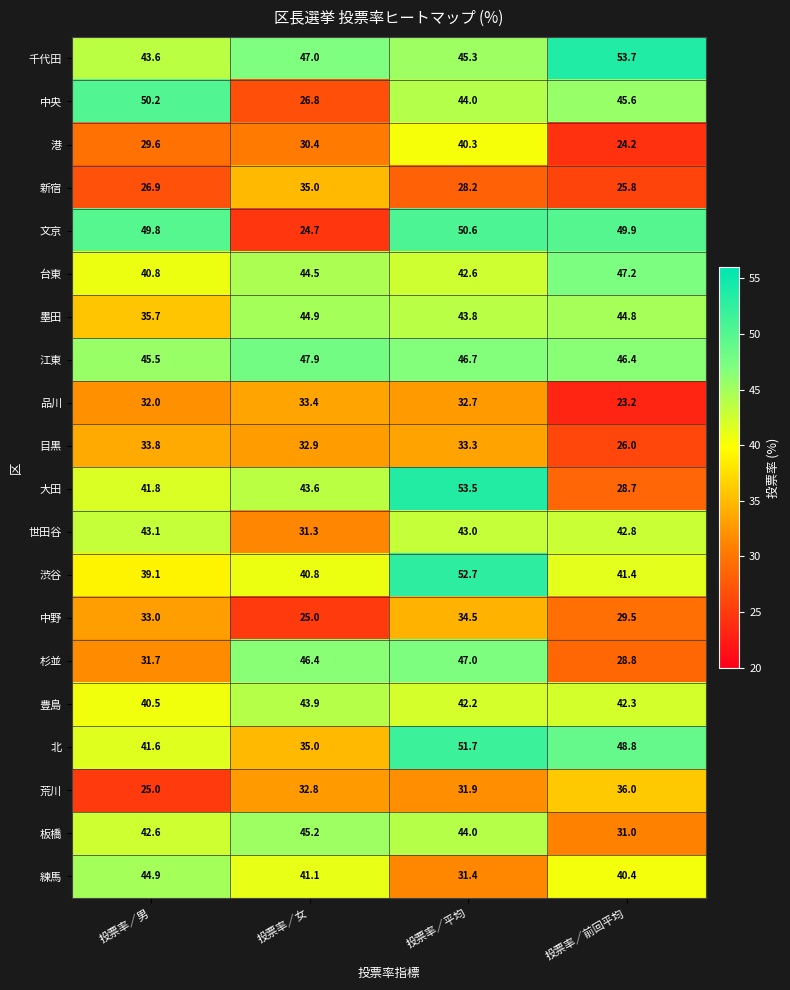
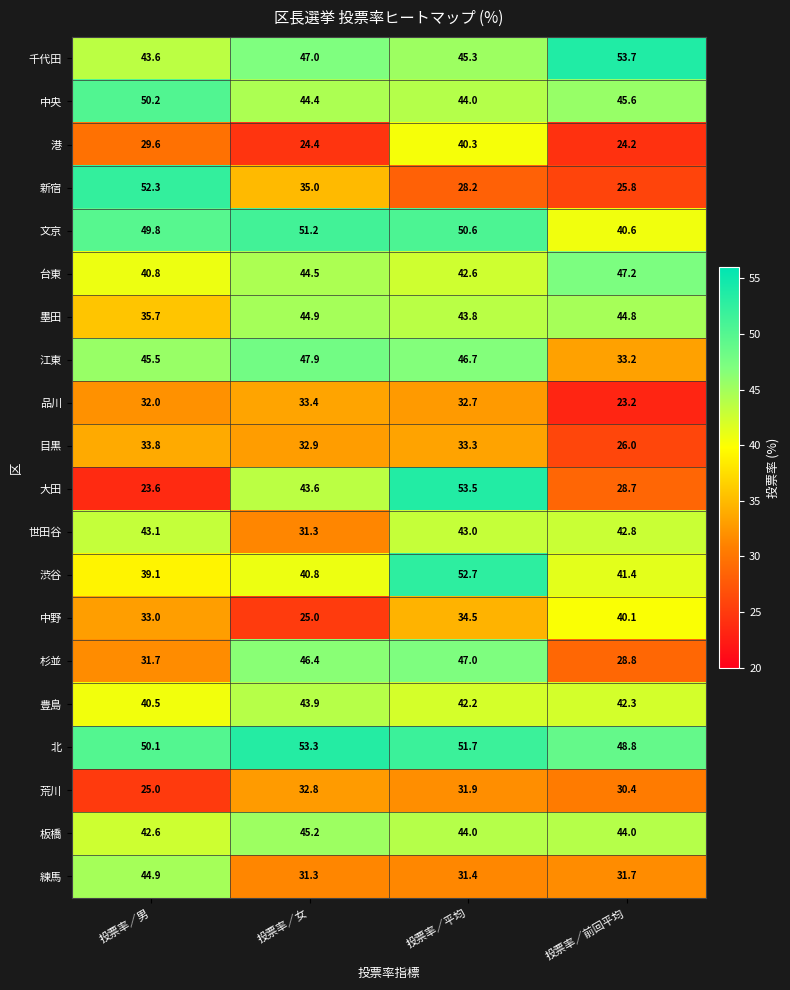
中央, 投票率／女: 26.8 -> 44.4
港, 投票率／女: 30.4 -> 24.4
新宿, 投票率／男: 26.9 -> 52.3
文京, 投票率／女: 24.7 -> 51.2
文京, 投票率／前回平均: 49.9 -> 40.6
江東, 投票率／前回平均: 46.4 -> 33.2
大田, 投票率／男: 41.8 -> 23.6
中野, 投票率／前回平均: 29.5 -> 40.1
北, 投票率／男: 41.6 -> 50.1
北, 投票率／女: 35.0 -> 53.3
荒川, 投票率／前回平均: 36.0 -> 30.4
板橋, 投票率／前回平均: 31.0 -> 44.0
練馬, 投票率／女: 41.1 -> 31.3
練馬, 投票率／前回平均: 40.4 -> 31.7
